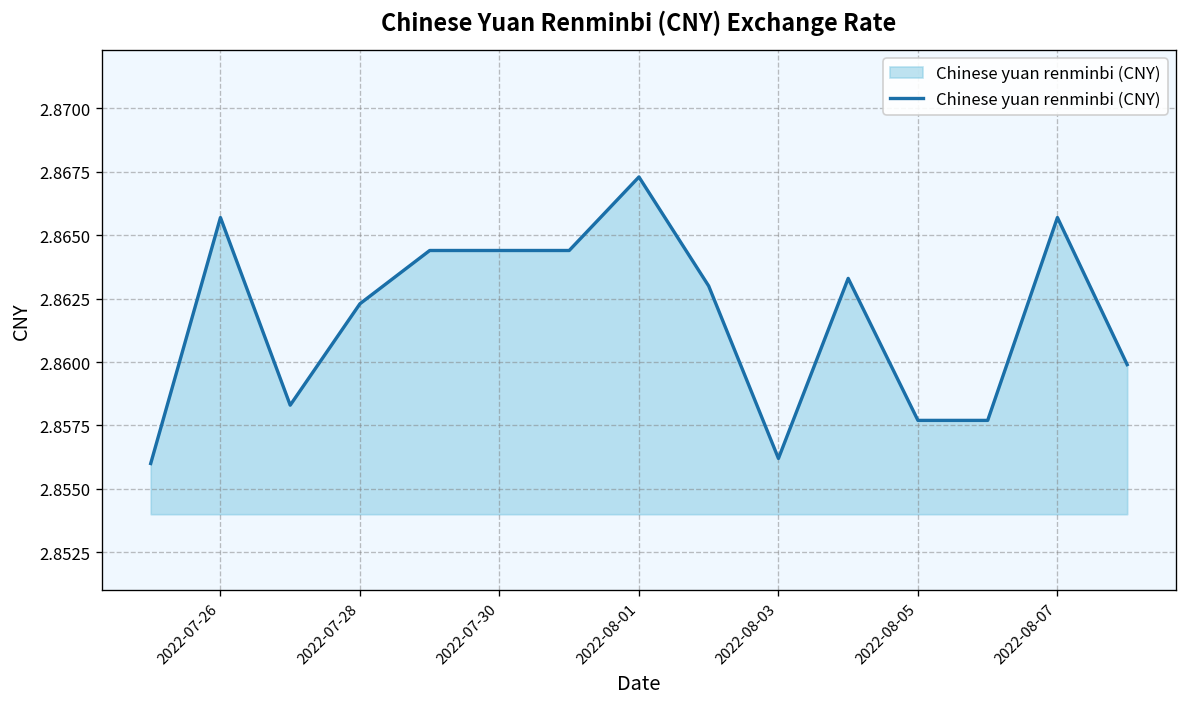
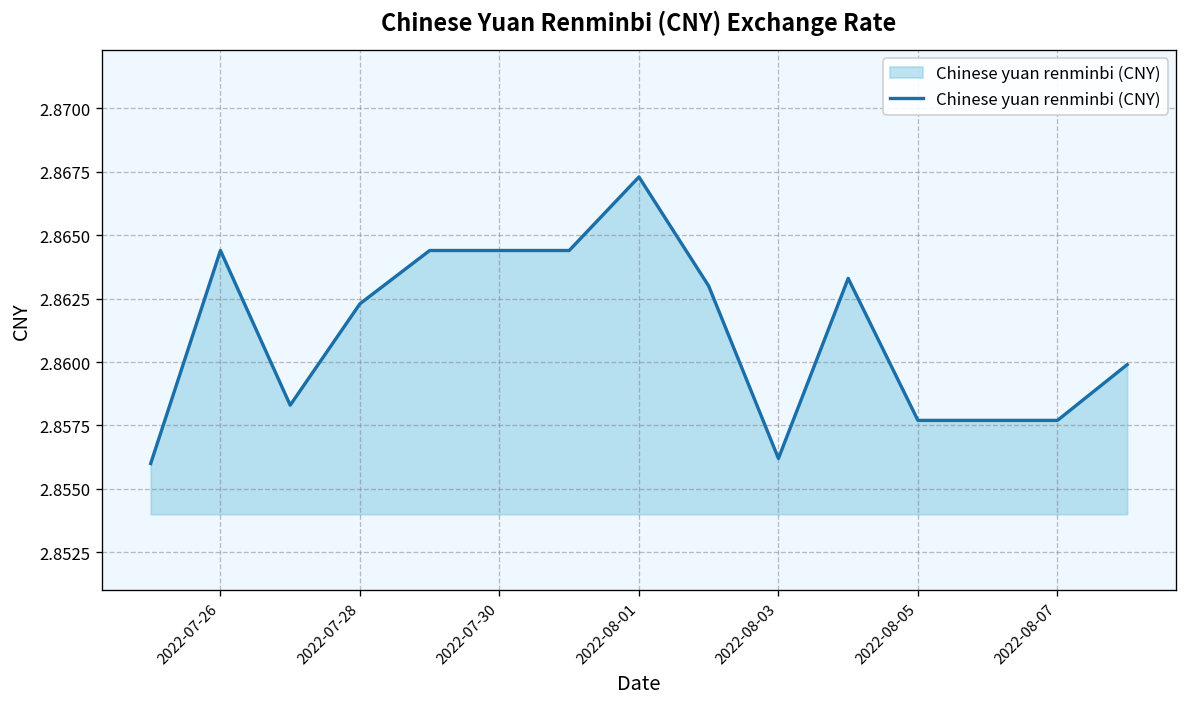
2022-07-26: 2.8657 -> 2.8644
2022-08-07: 2.8657 -> 2.8577
